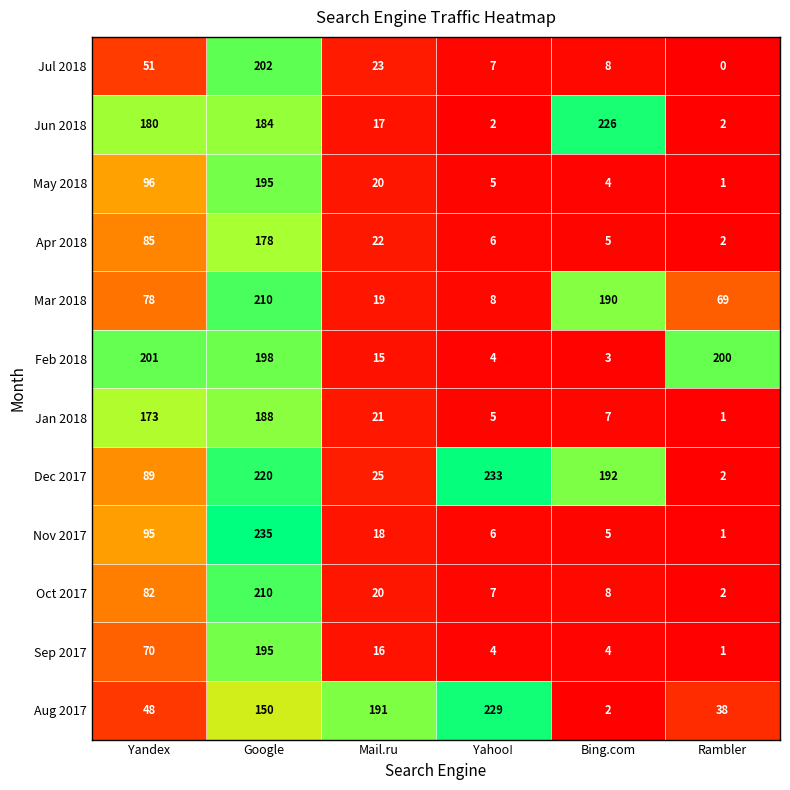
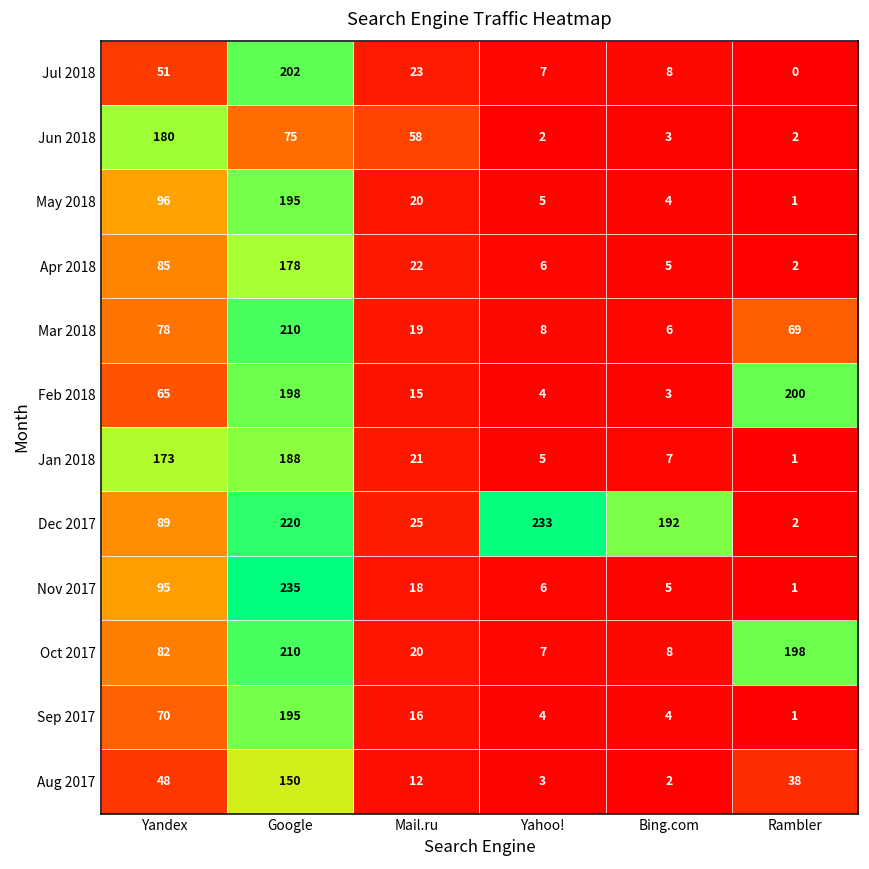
Jun 2018, Google: 184 -> 75
Jun 2018, Mail.ru: 17 -> 58
Jun 2018, Bing.com: 226 -> 3
Mar 2018, Bing.com: 190 -> 6
Feb 2018, Yandex: 201 -> 65
Oct 2017, Rambler: 2 -> 198
Aug 2017, Mail.ru: 191 -> 12
Aug 2017, Yahoo!: 229 -> 3
